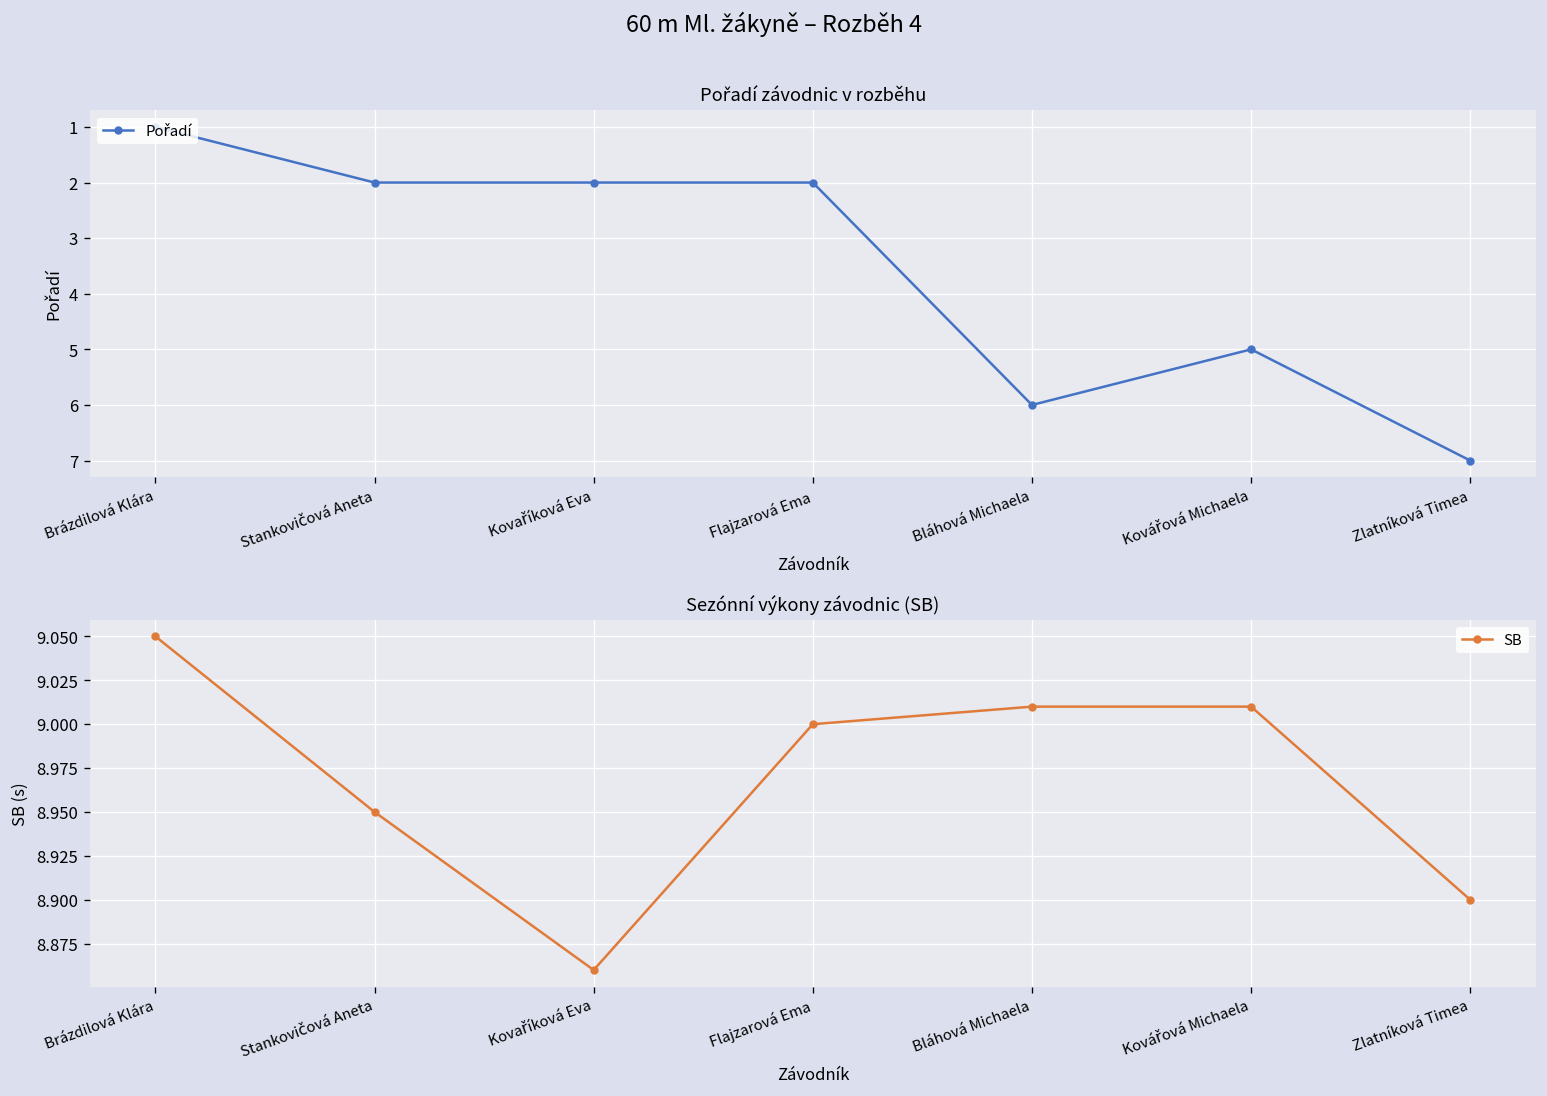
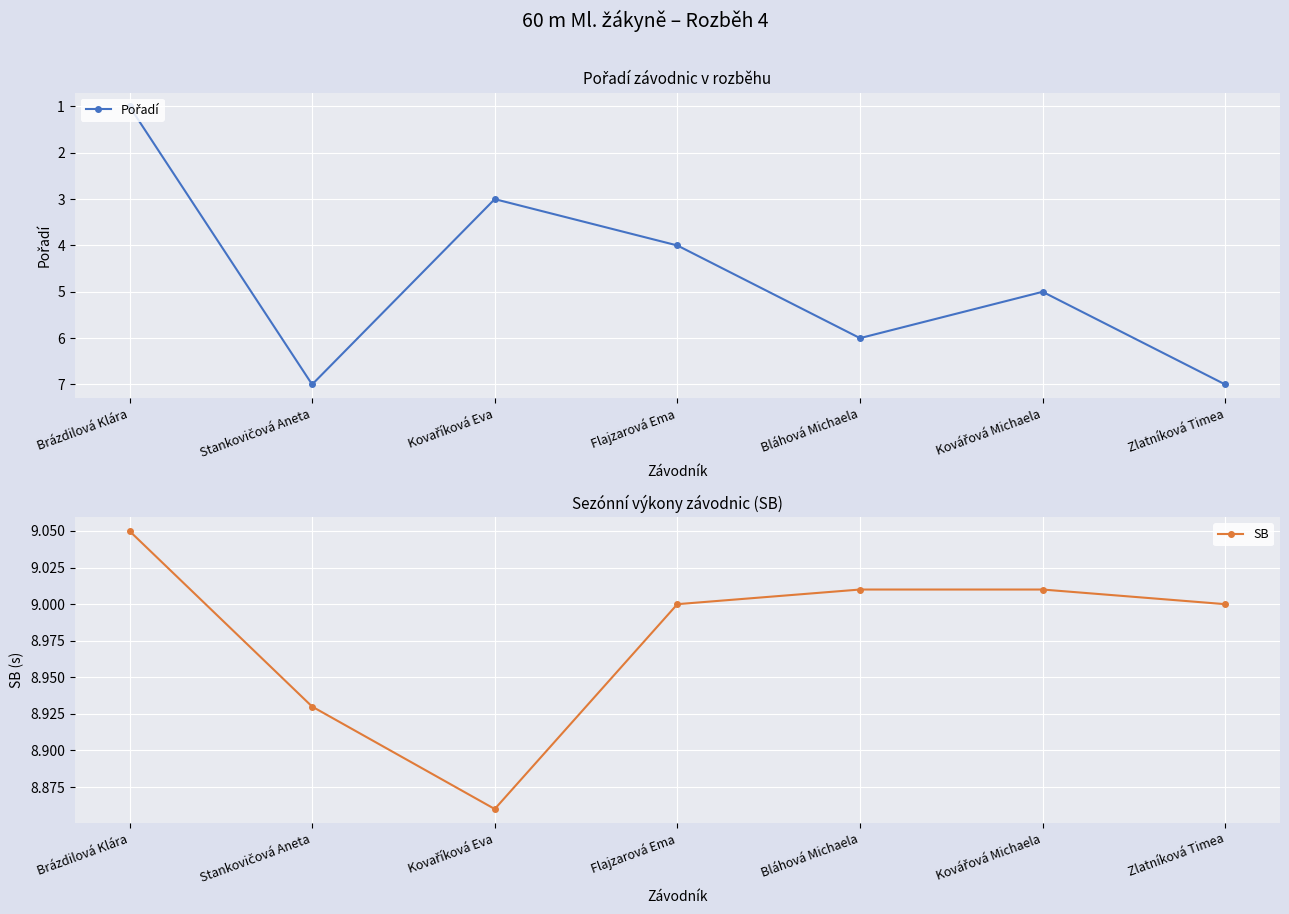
Pořadí závodnic v rozběhu, Stankovičová Aneta: 2 -> 7
Pořadí závodnic v rozběhu, Kovaříková Eva: 2 -> 3
Pořadí závodnic v rozběhu, Flajzarová Ema: 2 -> 4
Sezónní výkony závodnic (SB), Stankovičová Aneta: 8.95 -> 8.93
Sezónní výkony závodnic (SB), Zlatníková Timea: 8.9 -> 9.0
